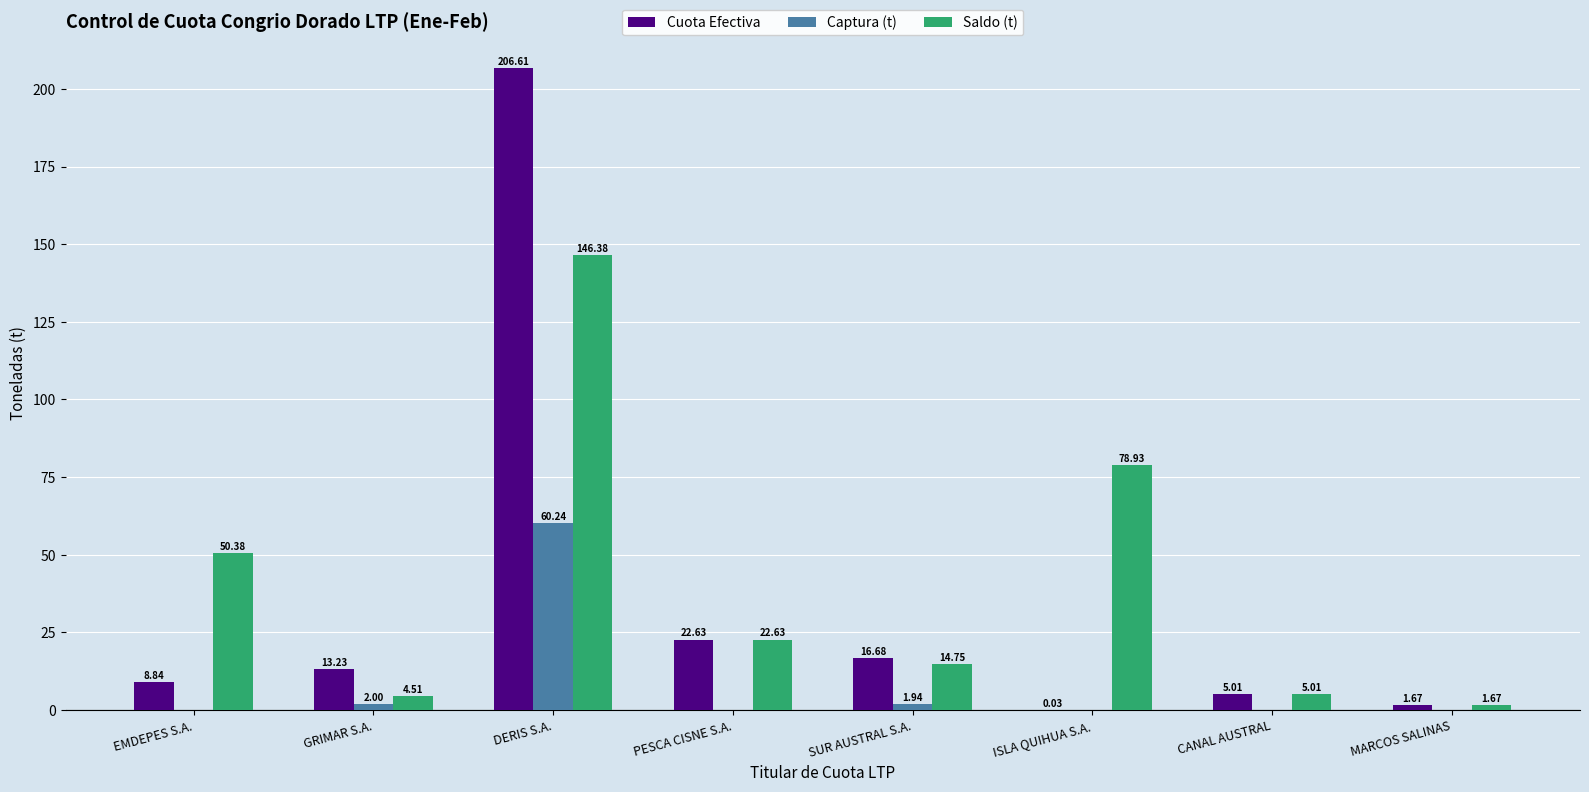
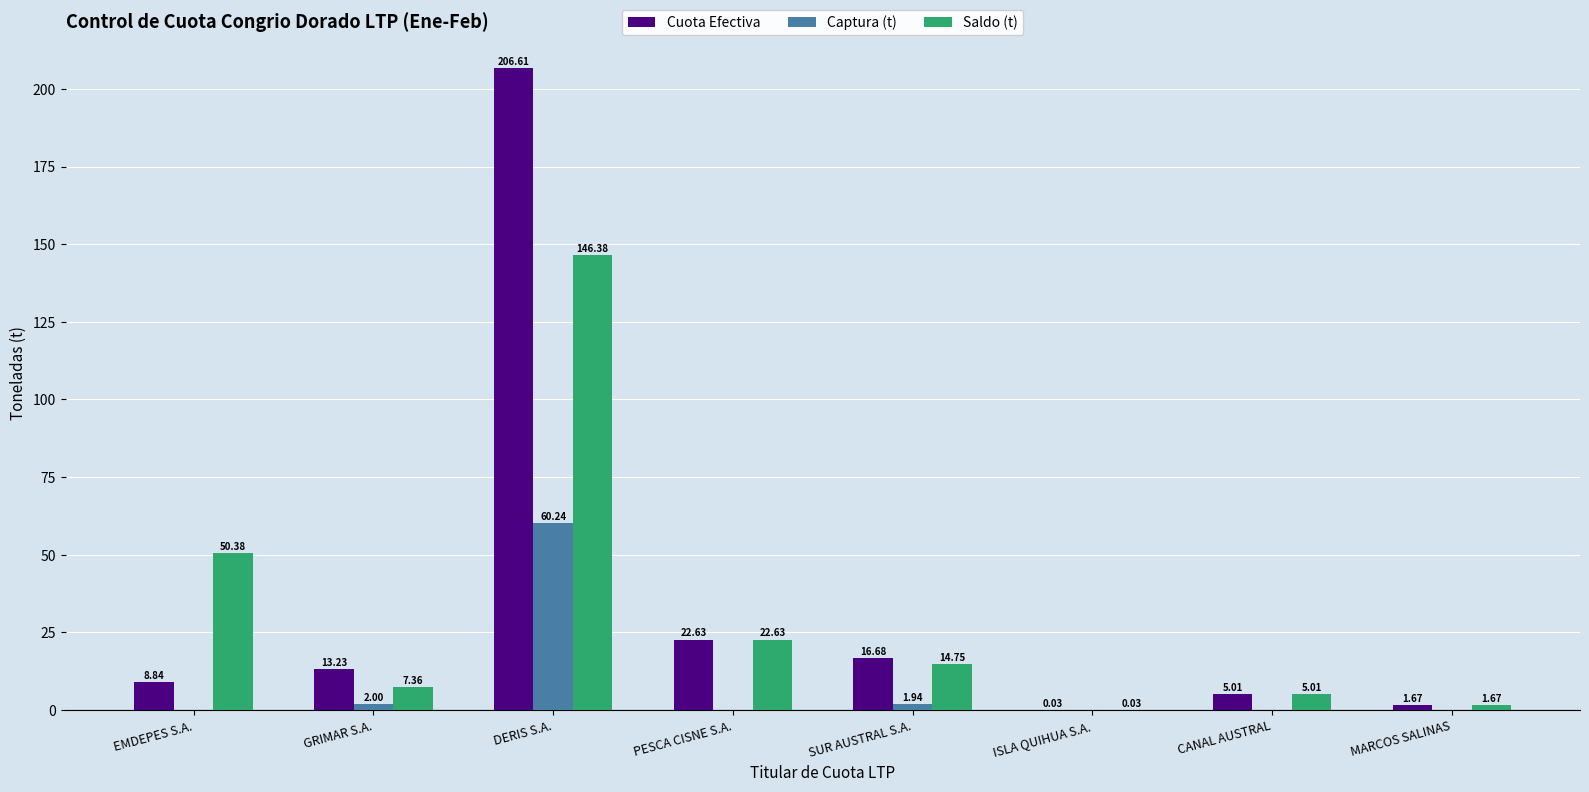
Saldo (t), GRIMAR S.A.: 4.51 -> 7.36
Saldo (t), ISLA QUIHUA S.A.: 78.93 -> 0.03
